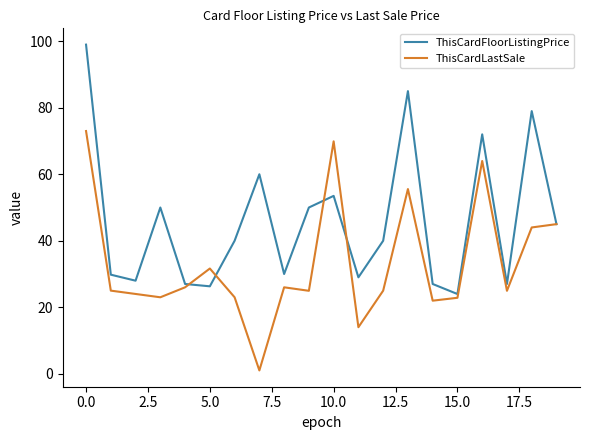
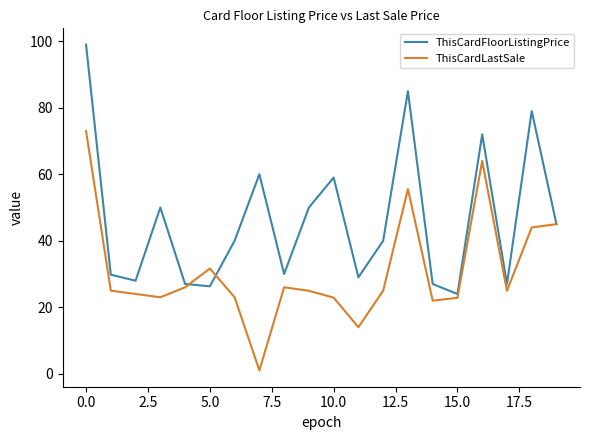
ThisCardFloorListingPrice, 10.0: 54 -> 59
ThisCardLastSale, 10.0: 70 -> 23
